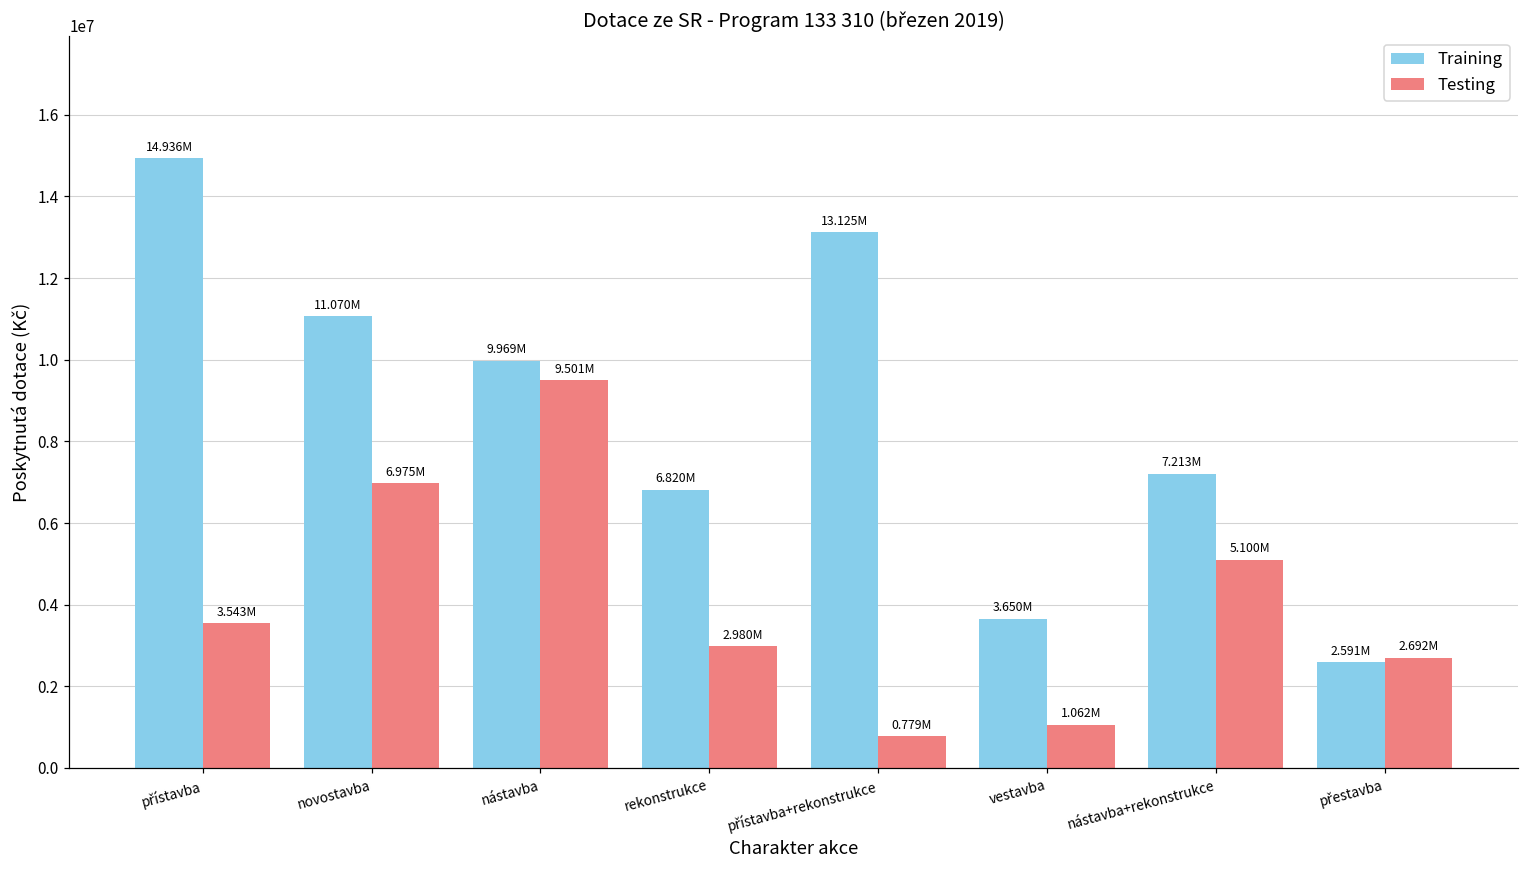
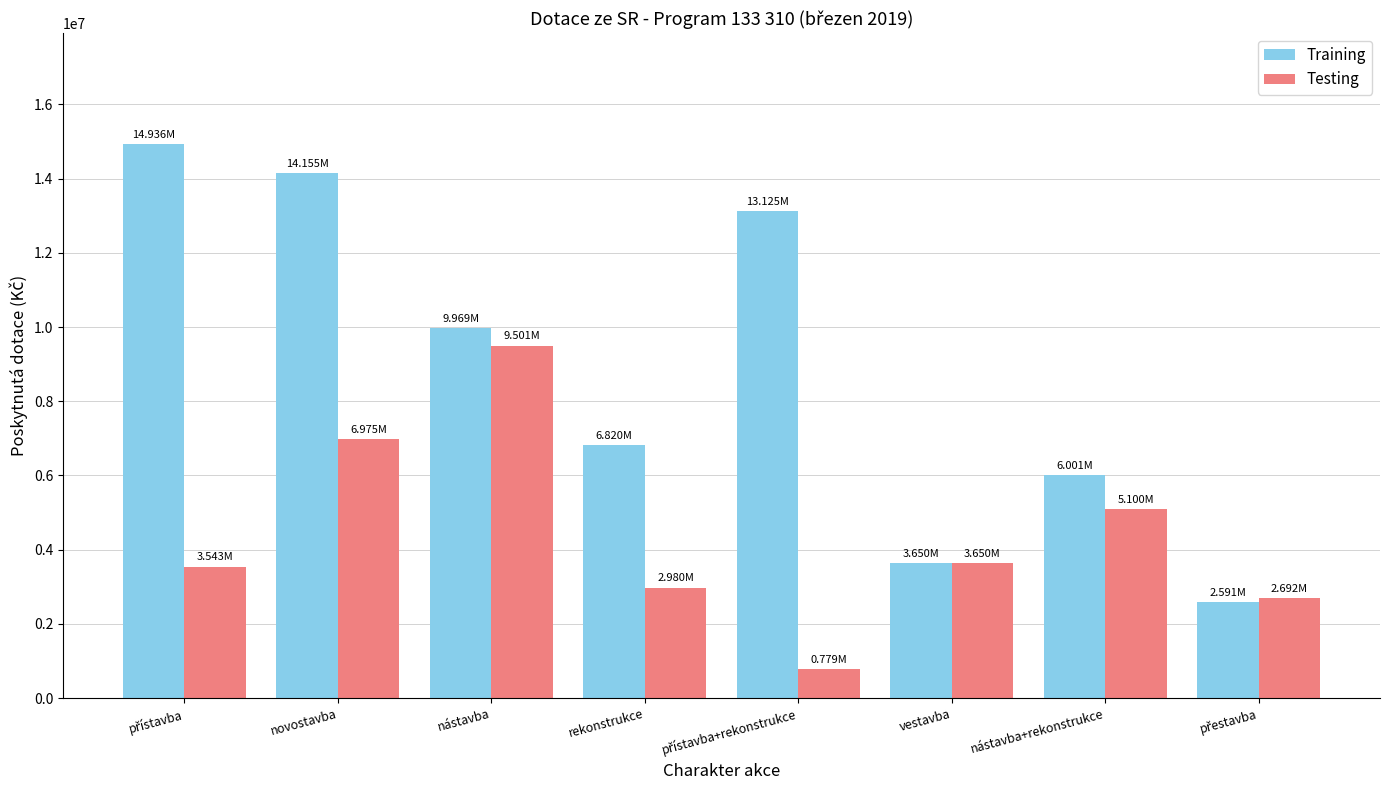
Training, novostavba: 11.070M -> 14.155M
Testing, vestavba: 1.062M -> 3.650M
Training, nástavba+rekonstrukce: 7.213M -> 6.001M
